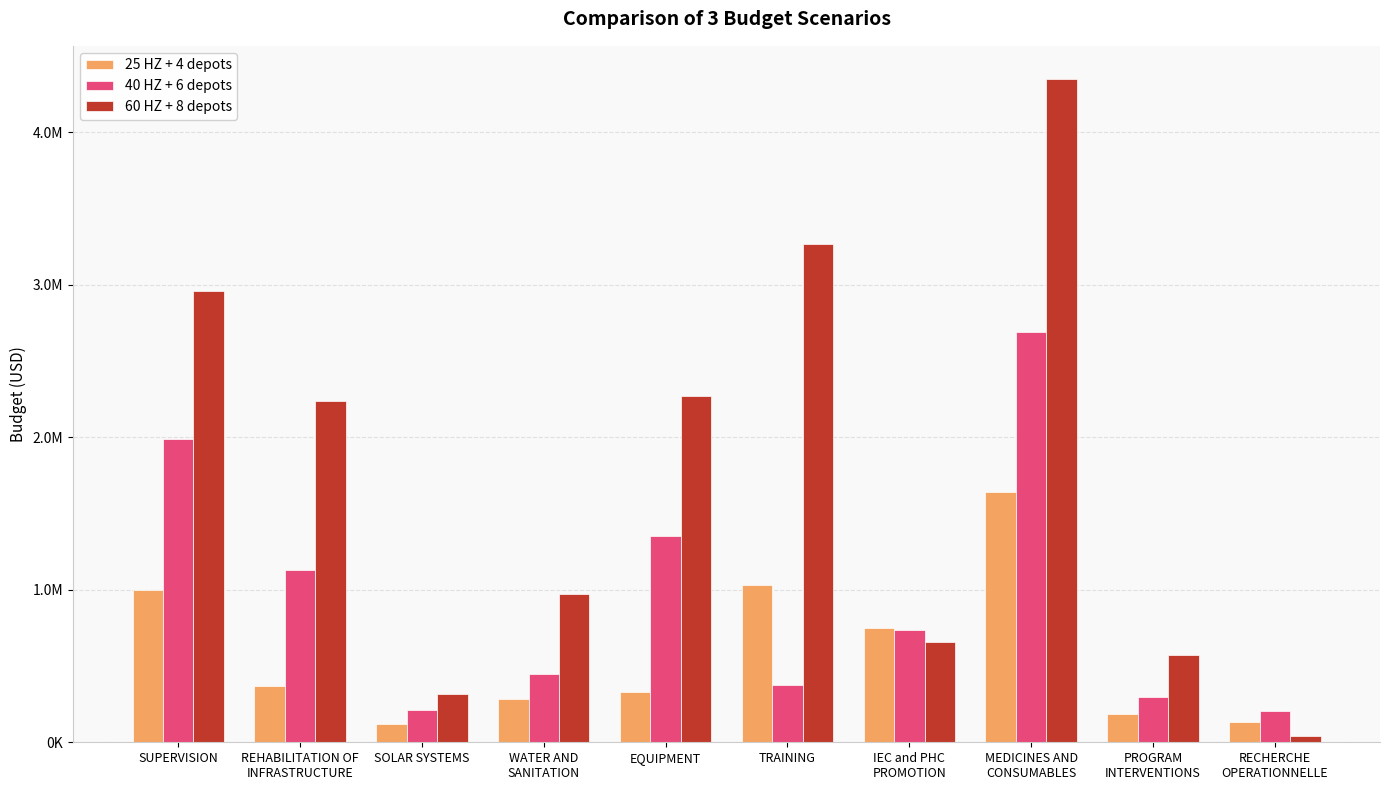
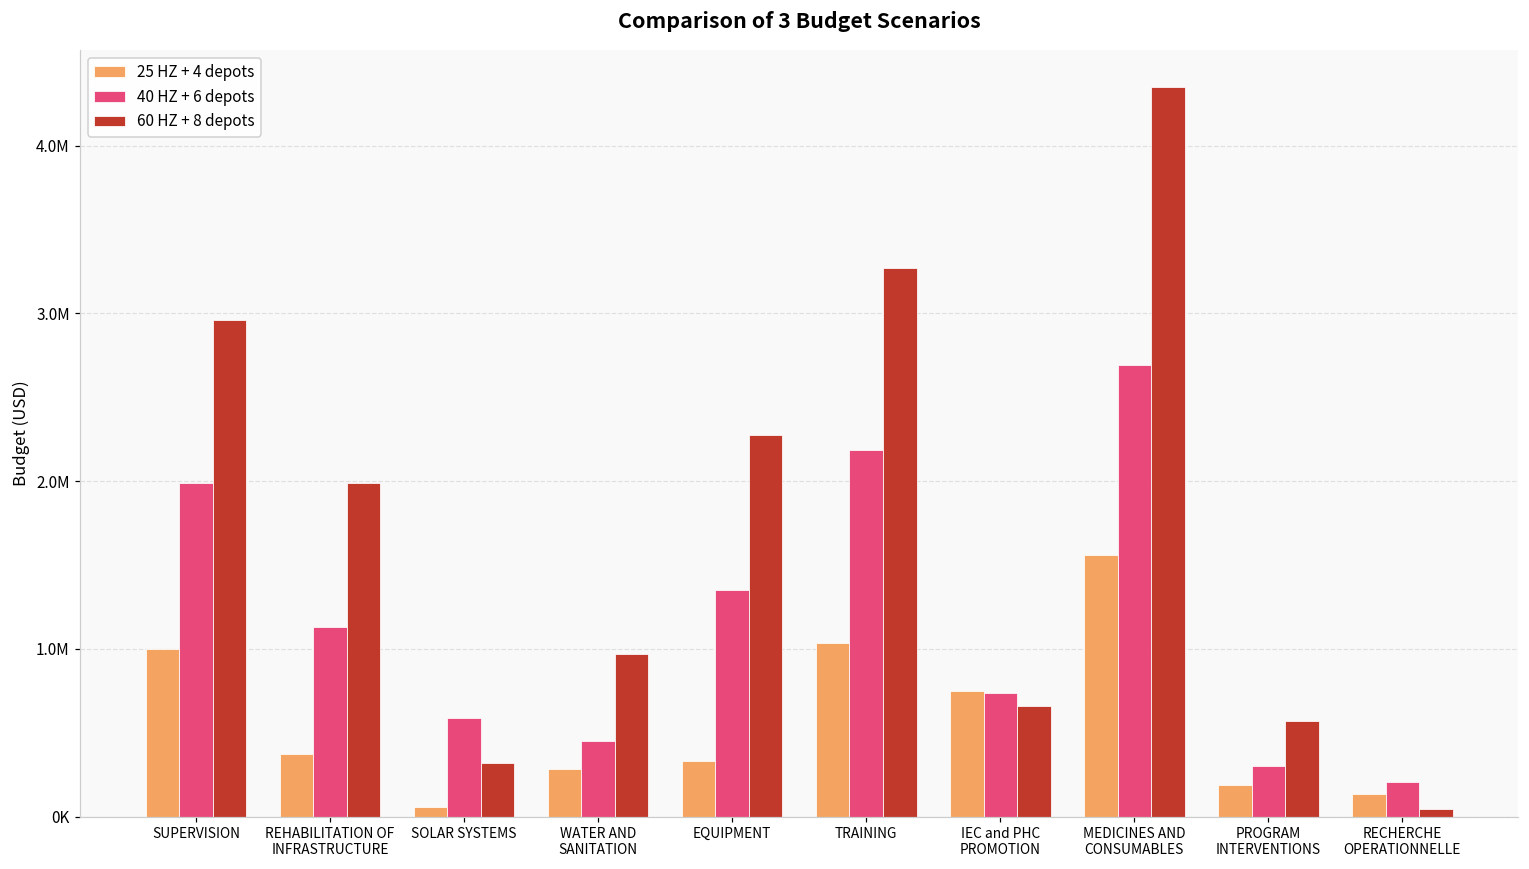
60 HZ + 8 depots, REHABILITATION OF INFRASTRUCTURE: 2230000 -> 1990000
25 HZ + 4 depots, SOLAR SYSTEMS: 120000 -> 60000
40 HZ + 6 depots, SOLAR SYSTEMS: 210000 -> 590000
40 HZ + 6 depots, TRAINING: 380000 -> 2180000
25 HZ + 4 depots, MEDICINES AND CONSUMABLES: 1640000 -> 1560000
